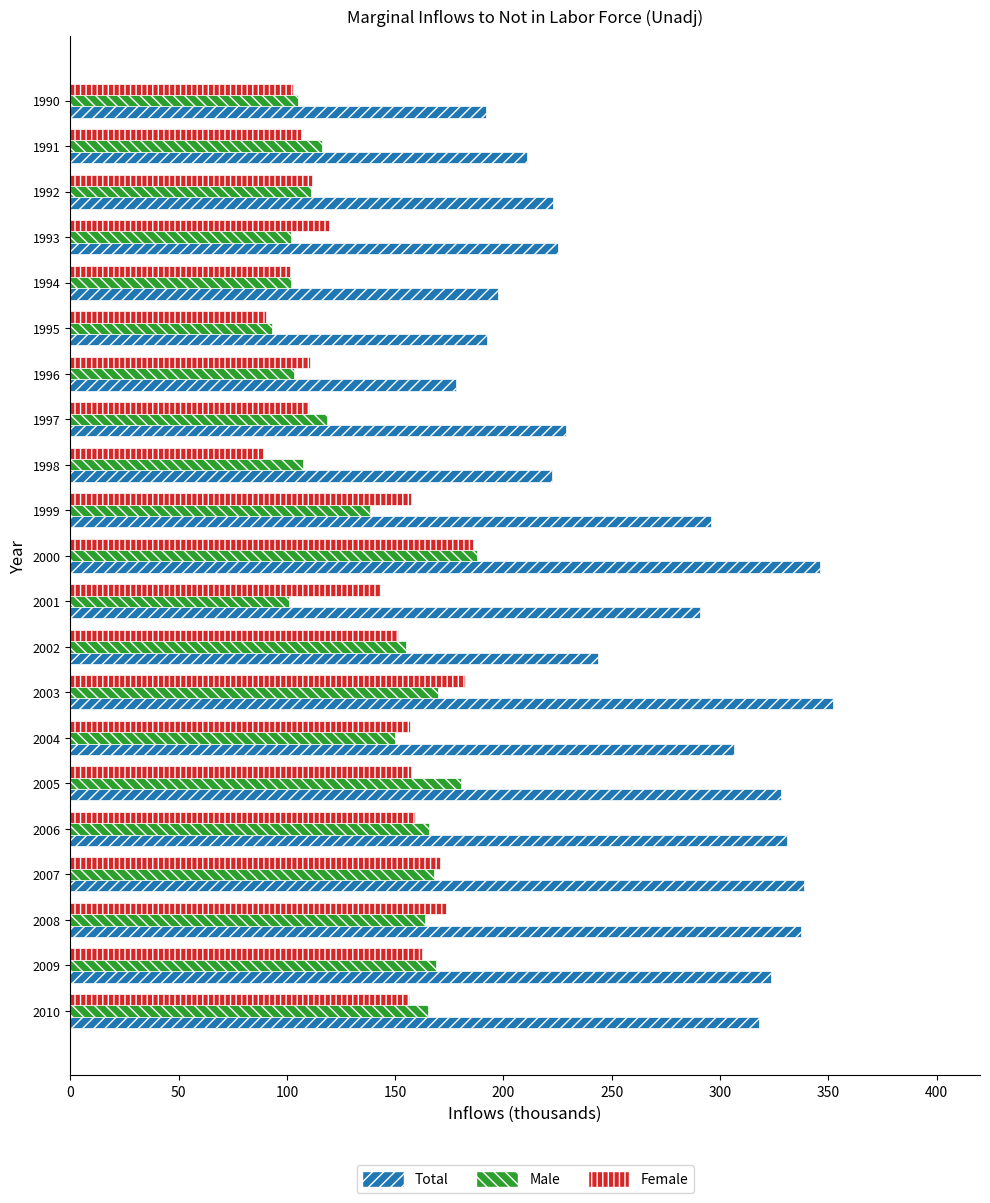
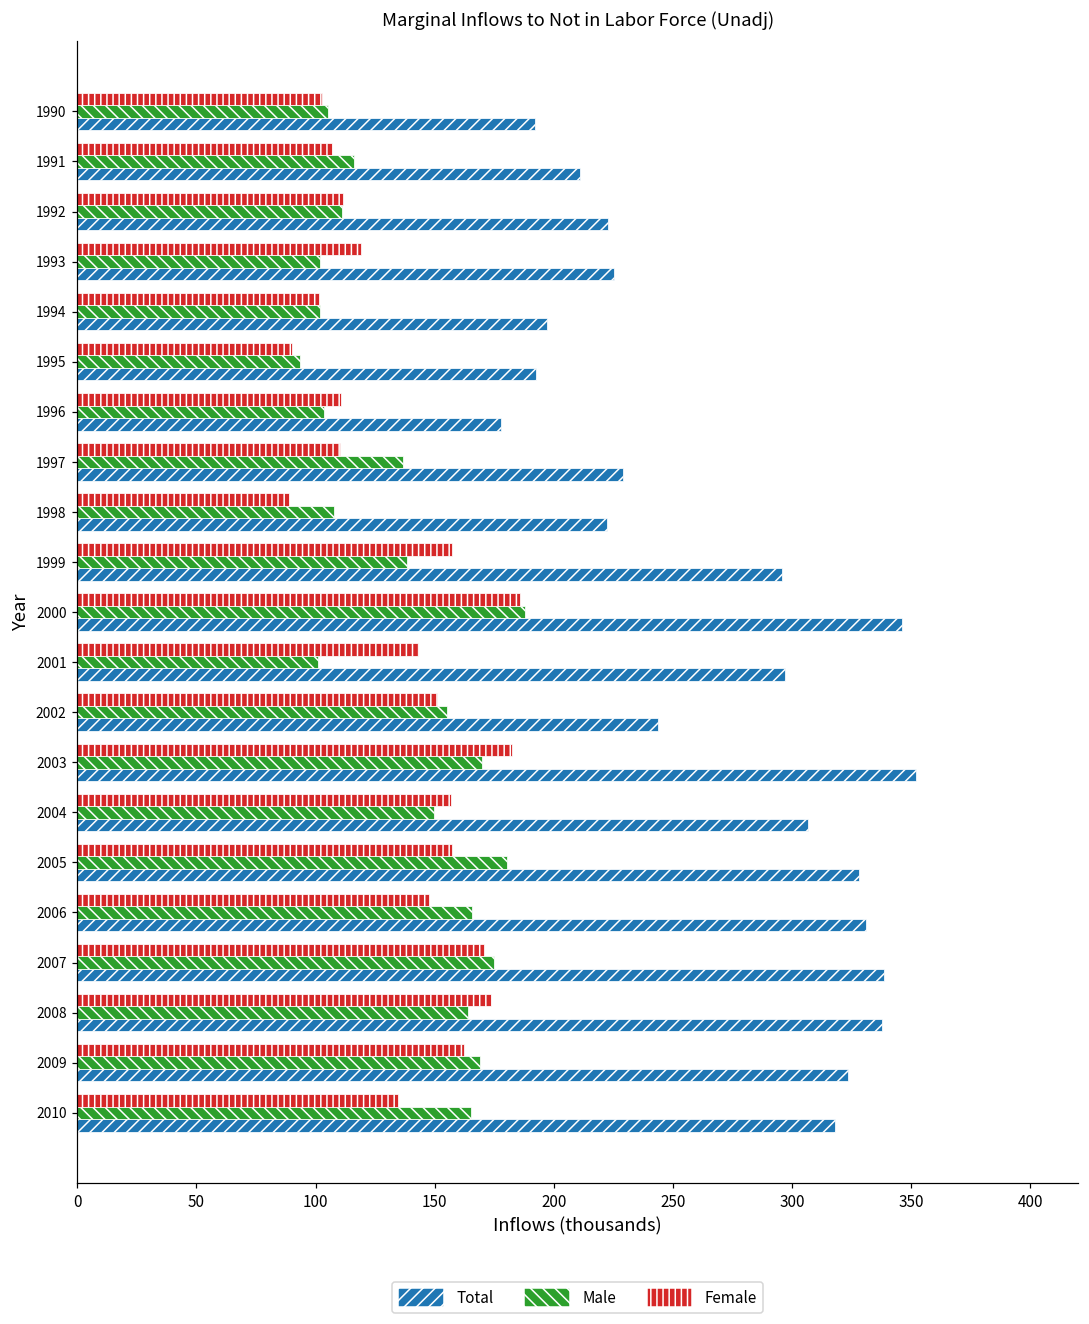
Male, 1997: 119 -> 137
Total, 2001: 291 -> 297
Female, 2006: 159 -> 147
Male, 2007: 168 -> 175
Female, 2010: 156 -> 135
